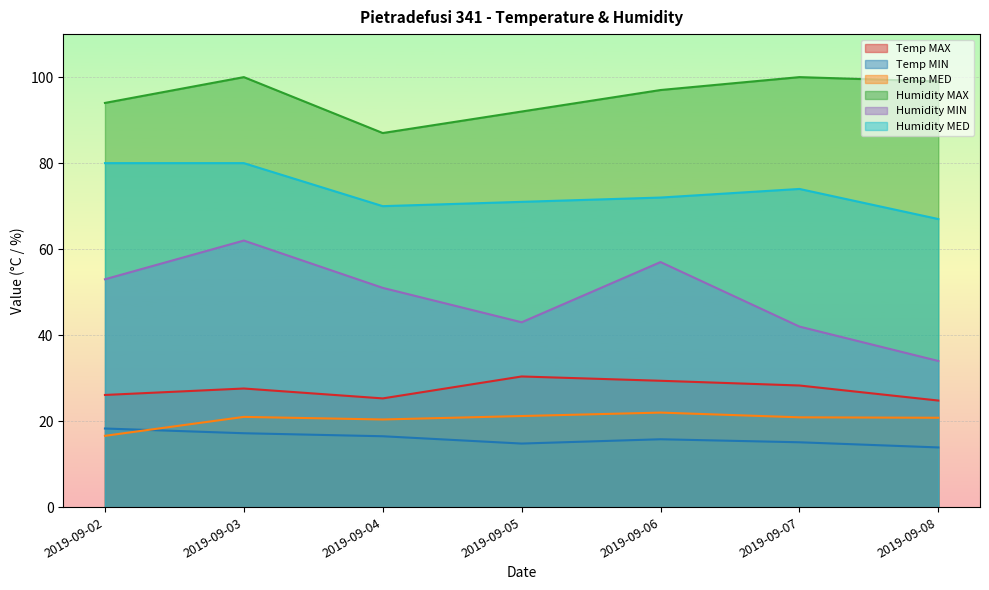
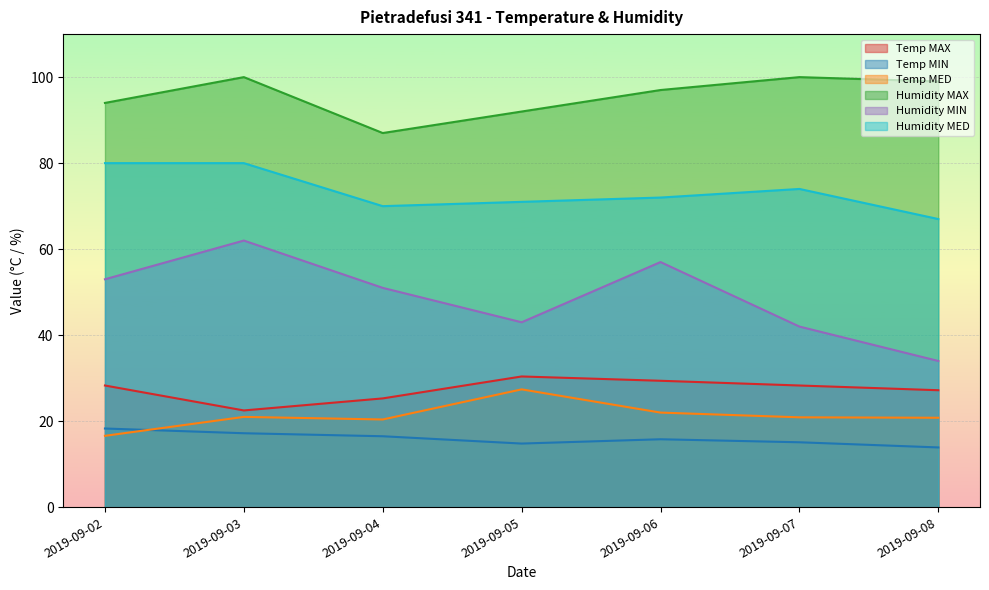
Temp MAX, 2019-09-02: 26 -> 28
Temp MAX, 2019-09-03: 28 -> 23
Temp MED, 2019-09-05: 21 -> 27
Temp MAX, 2019-09-08: 25 -> 27
